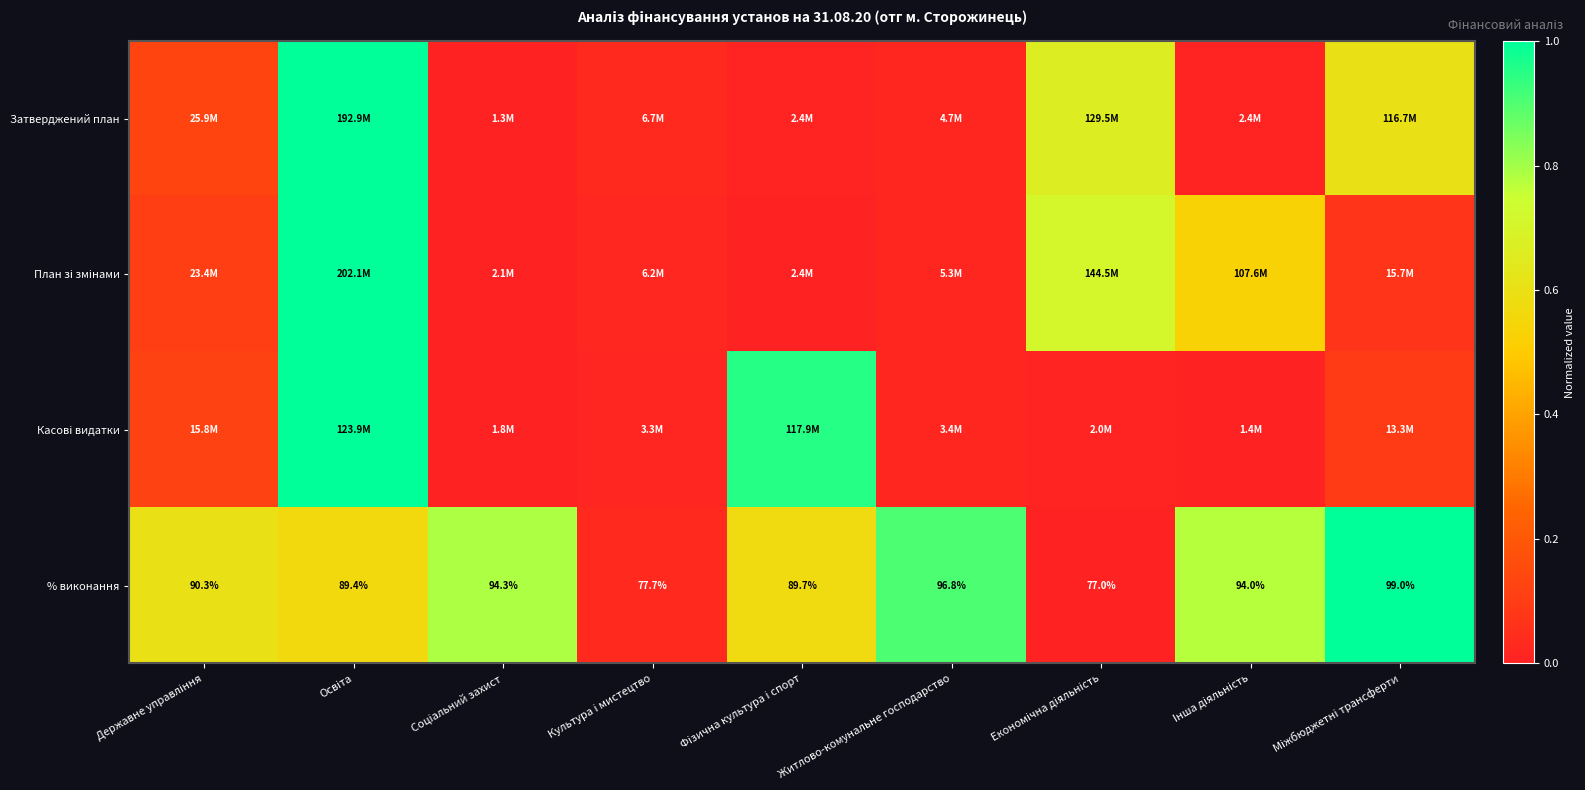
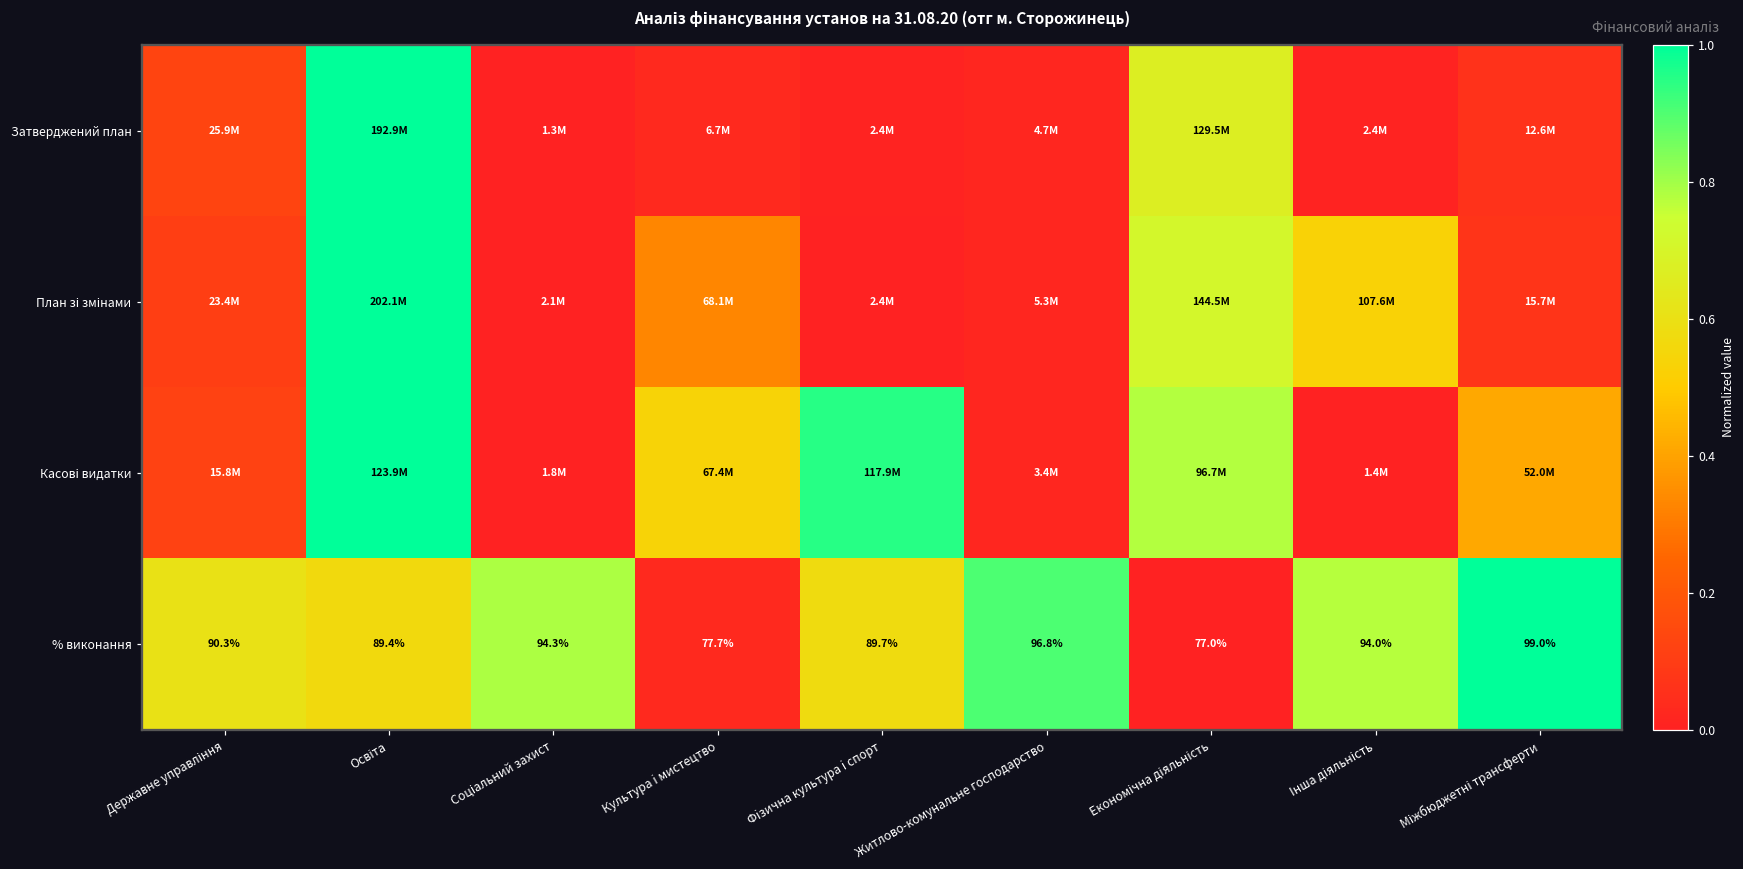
Затверджений план, Міжбюджетні трансферти: 116.7M -> 12.6M
План зі змінами, Культура i мистецтво: 6.2M -> 68.1M
Касові видатки, Культура i мистецтво: 3.3M -> 67.4M
Касові видатки, Економічна діяльність: 2.0M -> 96.7M
Касові видатки, Міжбюджетні трансферти: 13.3M -> 52.0M
